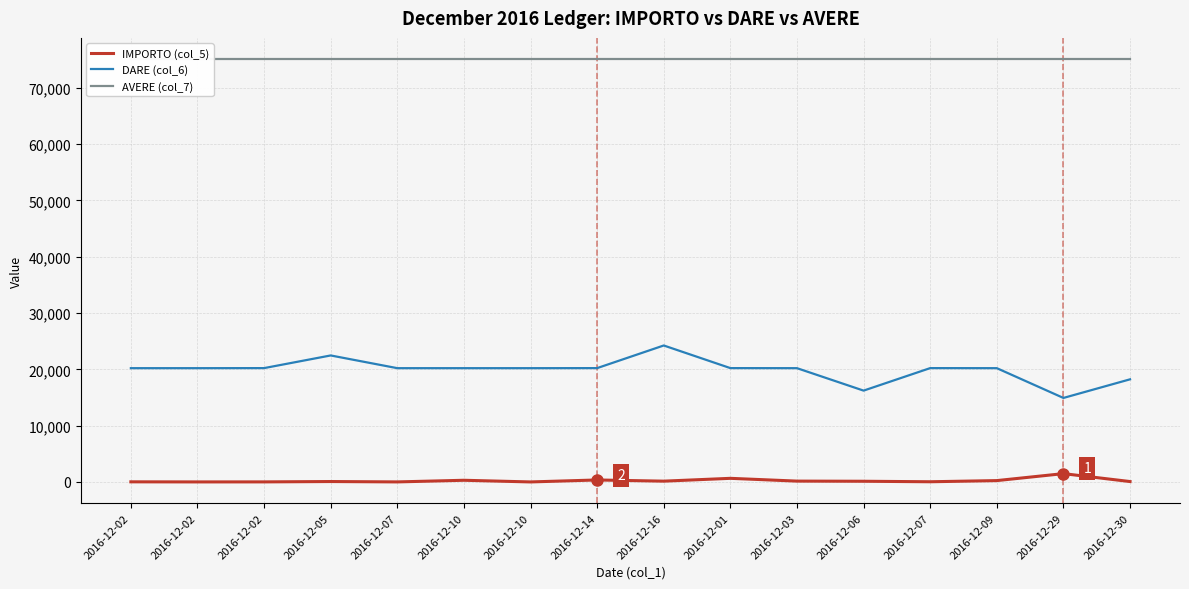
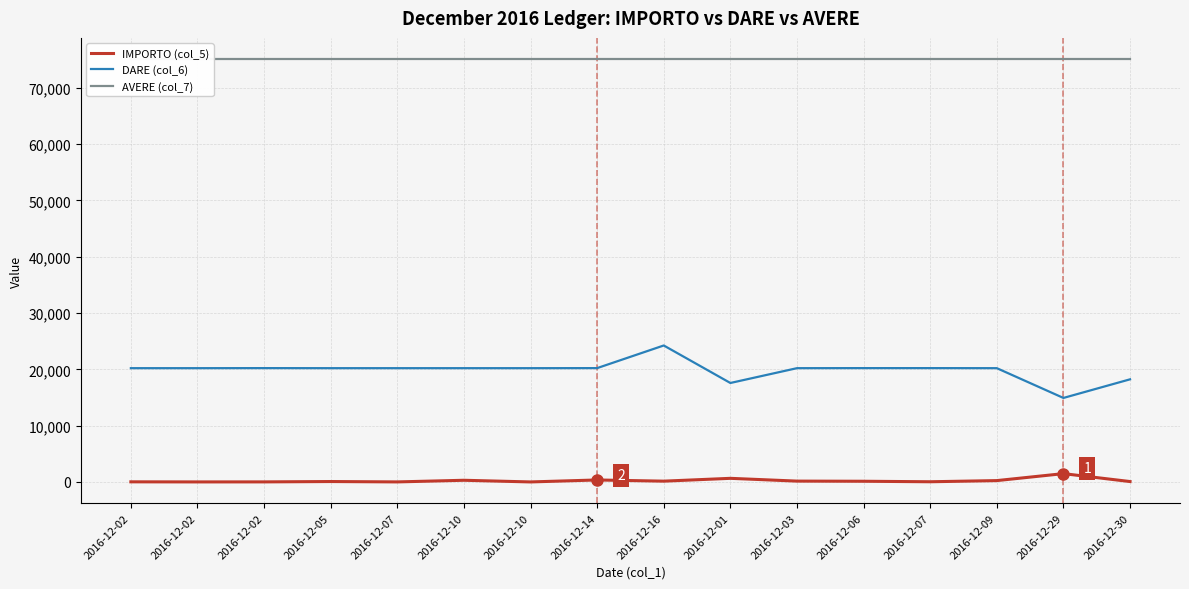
DARE (col_6), 2016-12-05: 22,000 -> 20,000
DARE (col_6), 2016-12-01: 20,000 -> 18,000
DARE (col_6), 2016-12-06: 16,000 -> 20,000
